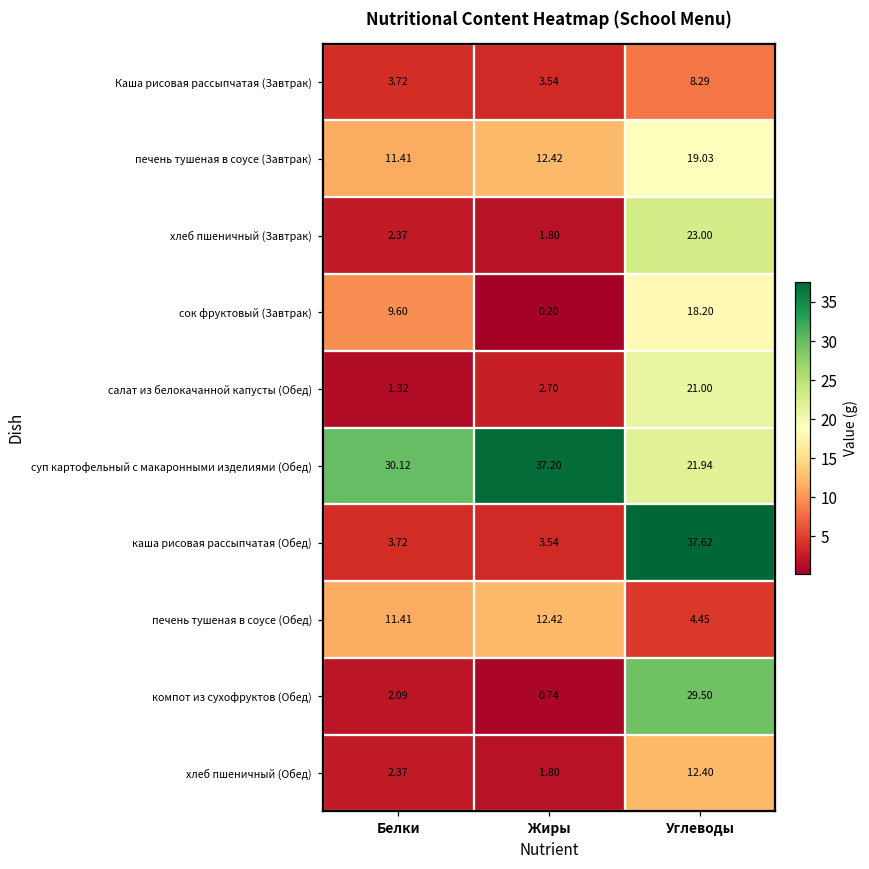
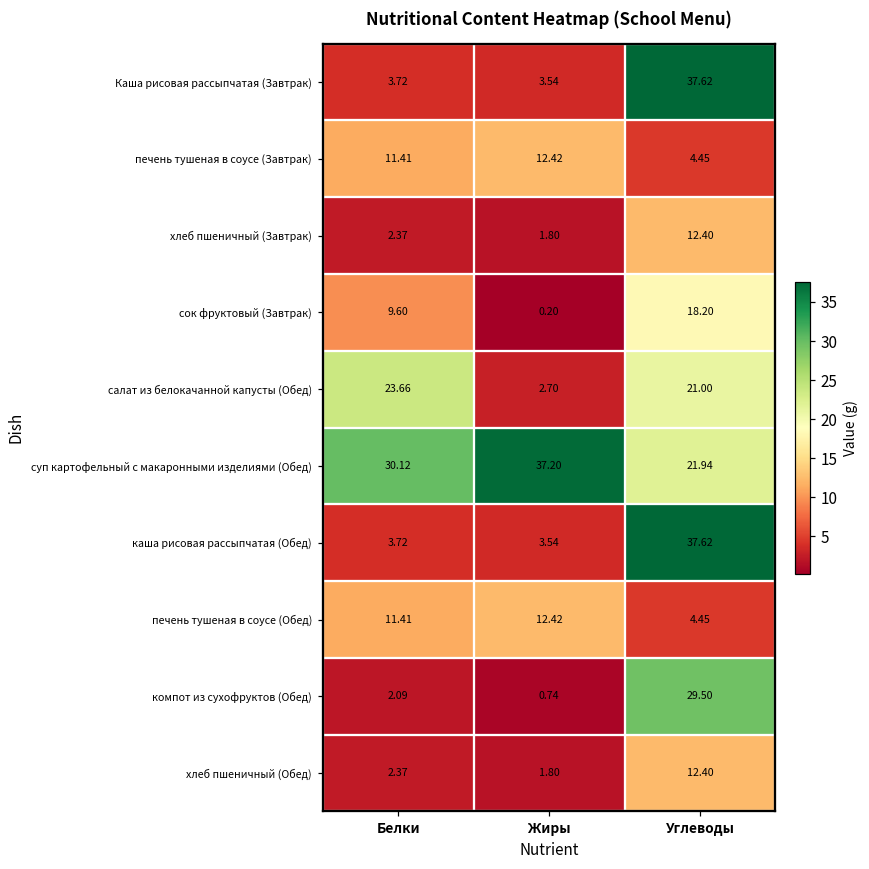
Каша рисовая рассыпчатая (Завтрак), Углеводы: 8.29 -> 37.62
печень тушеная в соусе (Завтрак), Углеводы: 19.03 -> 4.45
хлеб пшеничный (Завтрак), Углеводы: 23.00 -> 12.40
салат из белокачанной капусты (Обед), Белки: 1.32 -> 23.66
